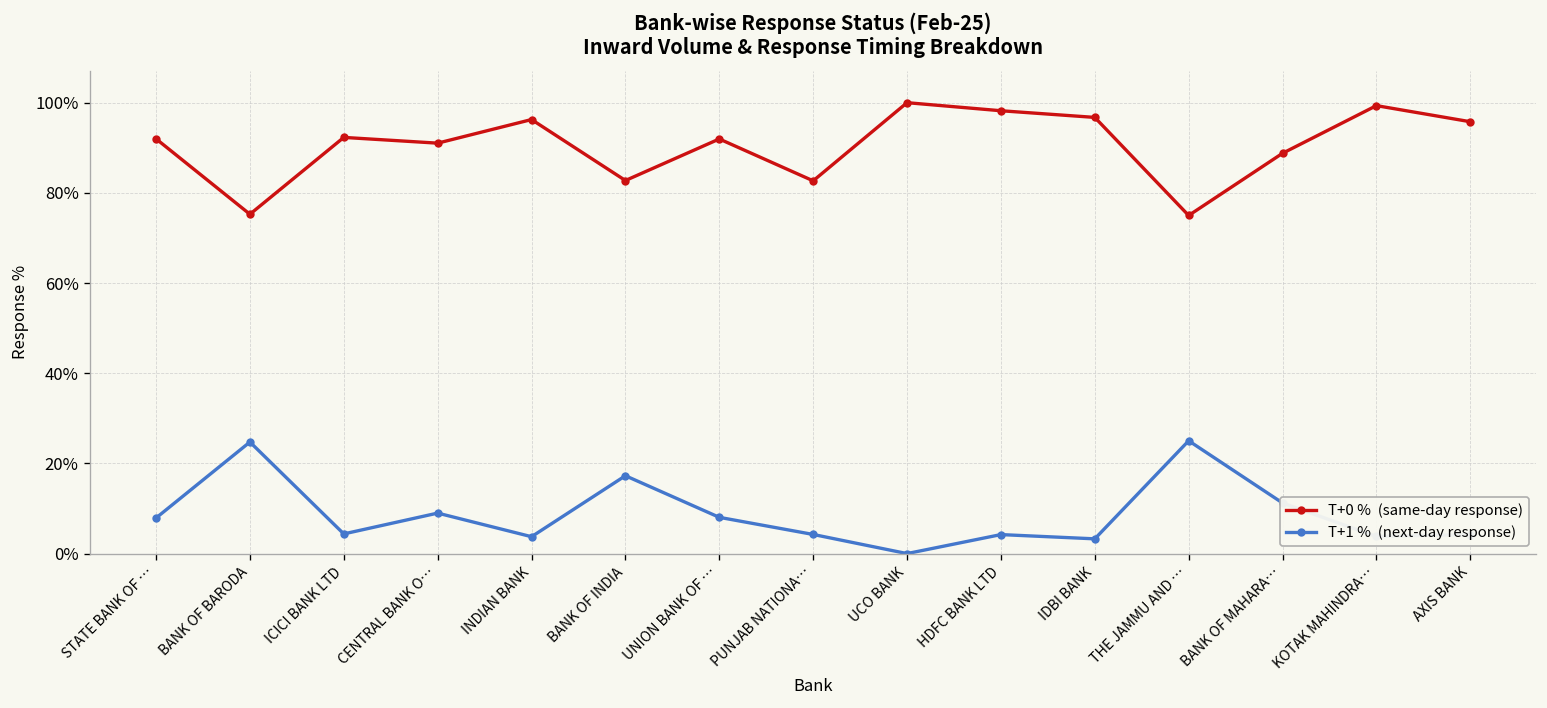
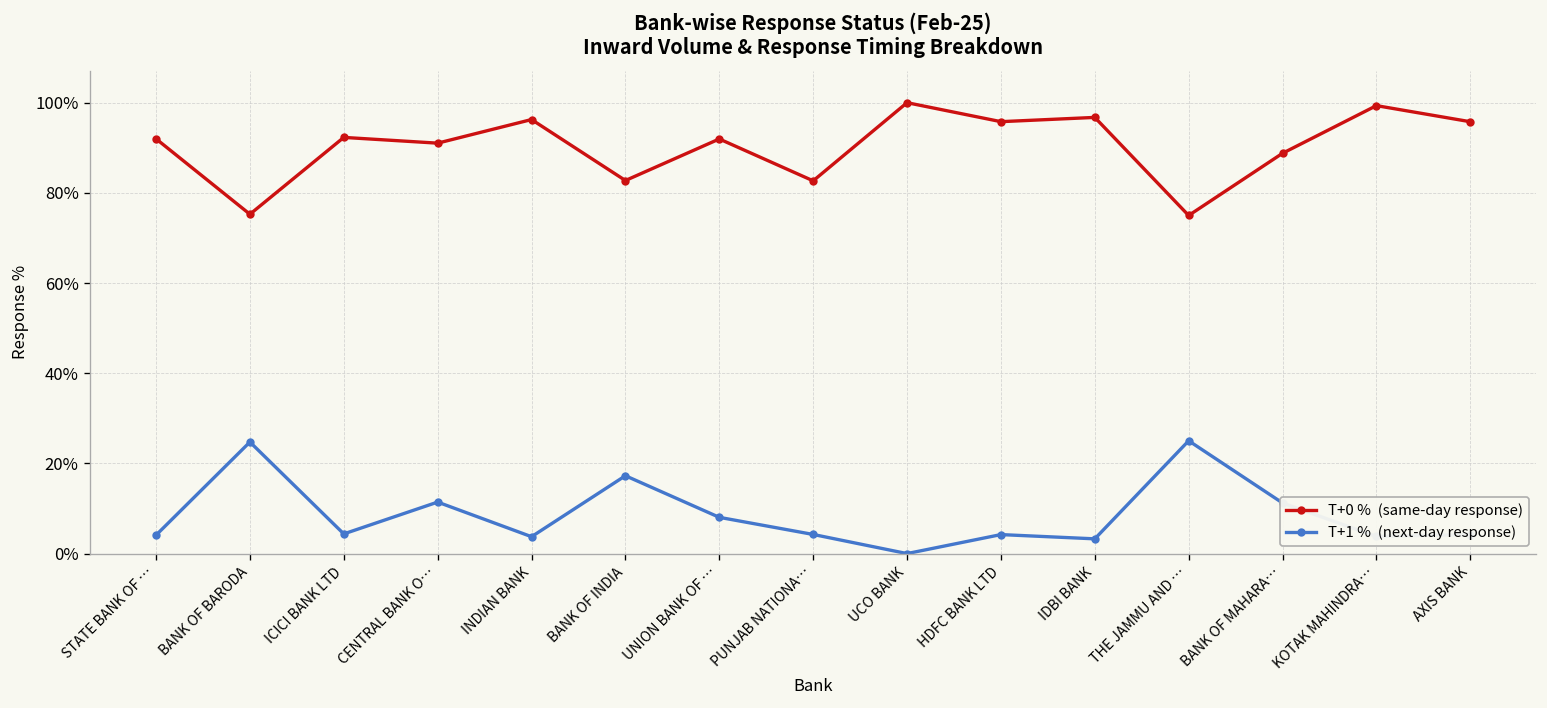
T+1 % (next-day response), STATE BANK OF …: 8% -> 4%
T+1 % (next-day response), CENTRAL BANK O…: 9% -> 11%
T+0 % (same-day response), HDFC BANK LTD: 98% -> 96%
